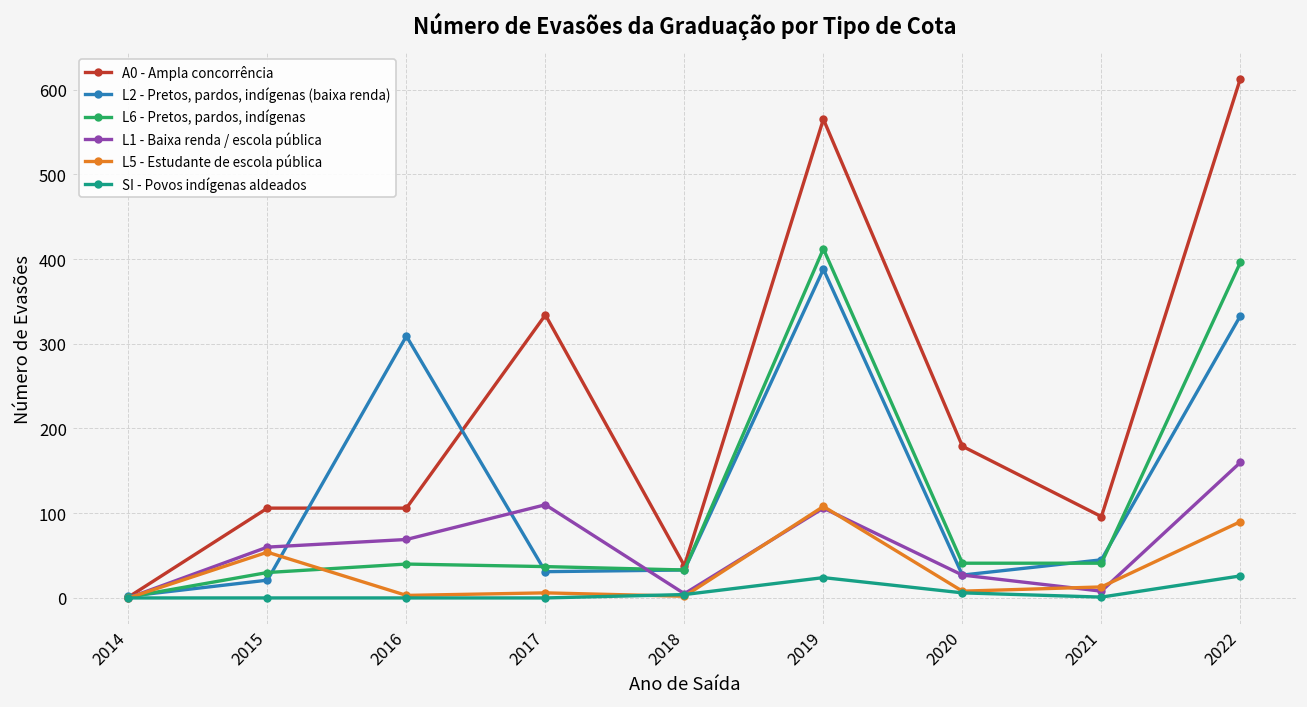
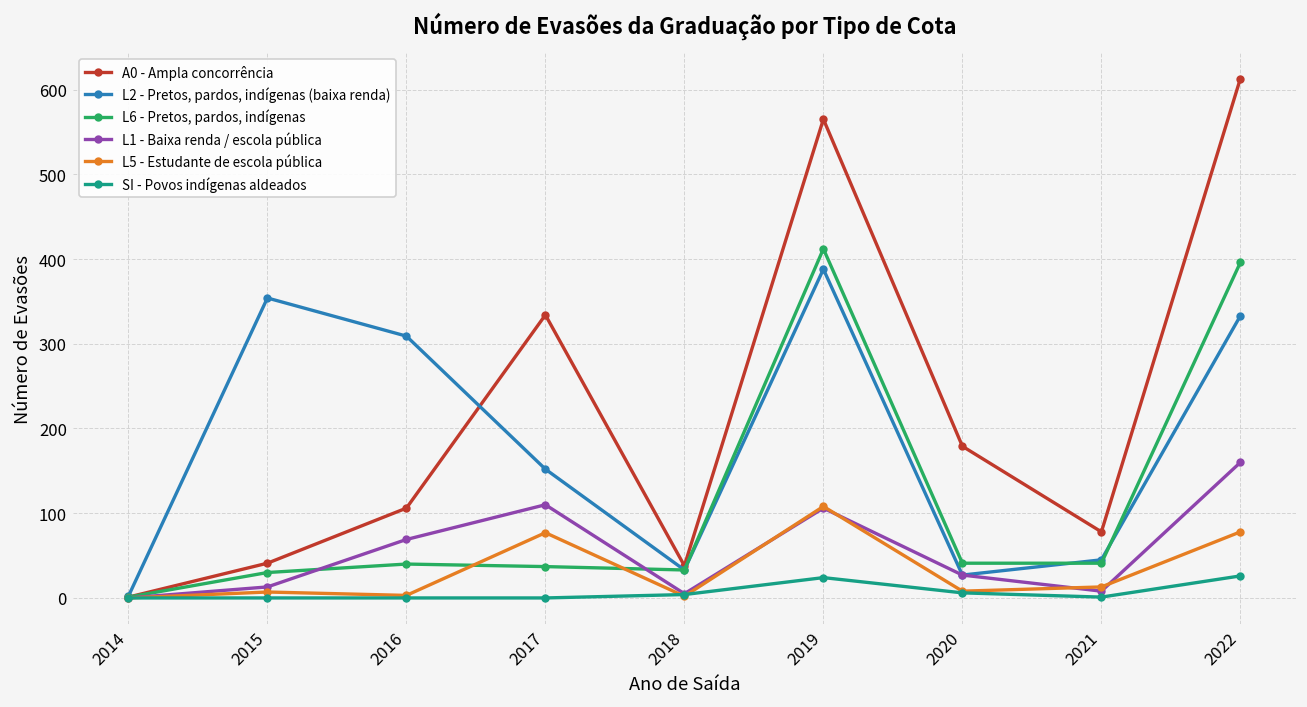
A0 - Ampla concorrência, 2015: 110 -> 40
L2 - Pretos, pardos, indígenas (baixa renda), 2015: 20 -> 350
L1 - Baixa renda / escola pública, 2015: 60 -> 10
L5 - Estudante de escola pública, 2015: 50 -> 10
L2 - Pretos, pardos, indígenas (baixa renda), 2017: 30 -> 150
L5 - Estudante de escola pública, 2017: 10 -> 80
A0 - Ampla concorrência, 2021: 100 -> 80
L5 - Estudante de escola pública, 2022: 90 -> 80
